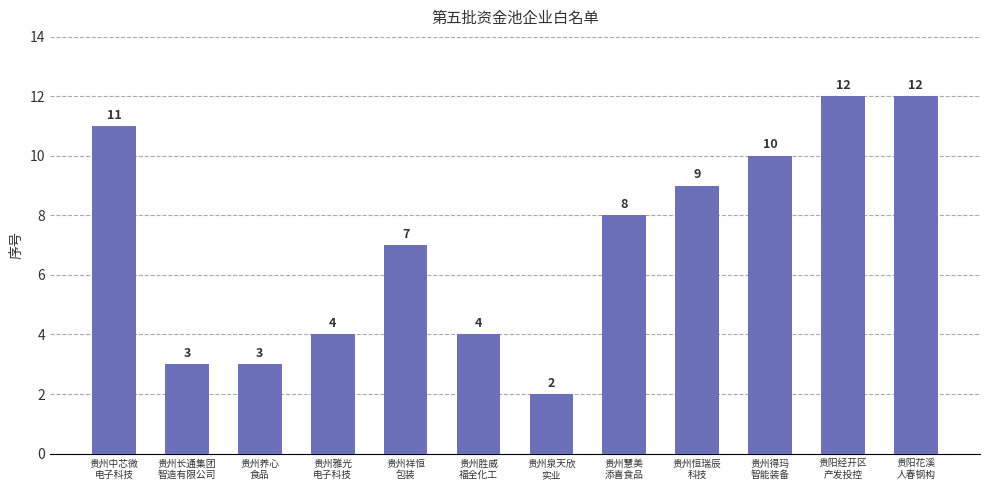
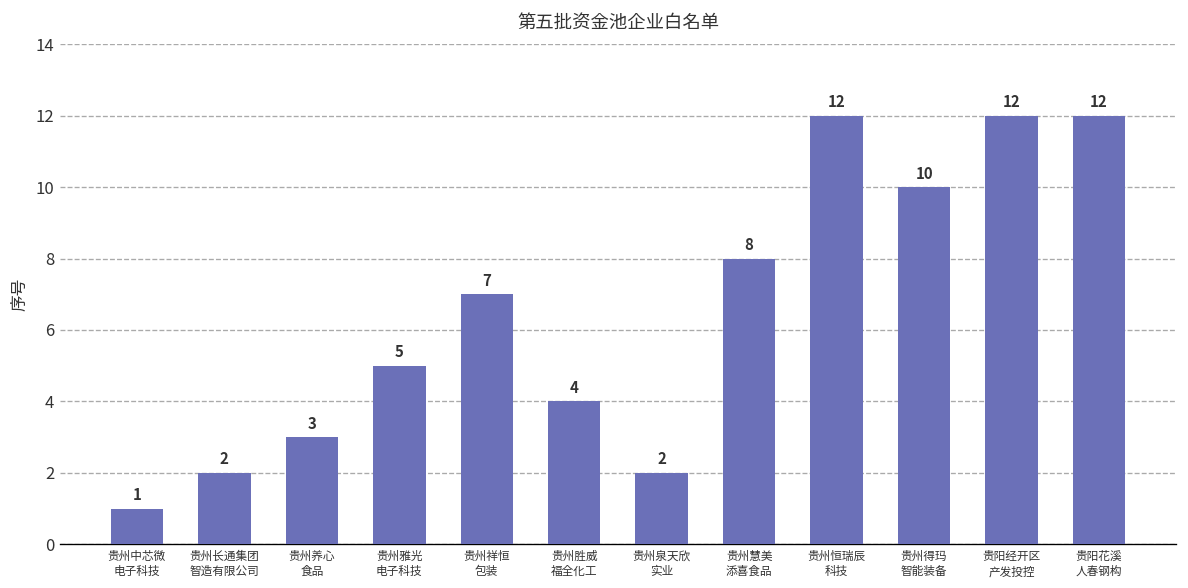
贵州中芯微 电子科技: 11 -> 1
贵州长通集团 智造有限公司: 3 -> 2
贵州雅光 电子科技: 4 -> 5
贵州恒瑞辰 科技: 9 -> 12
